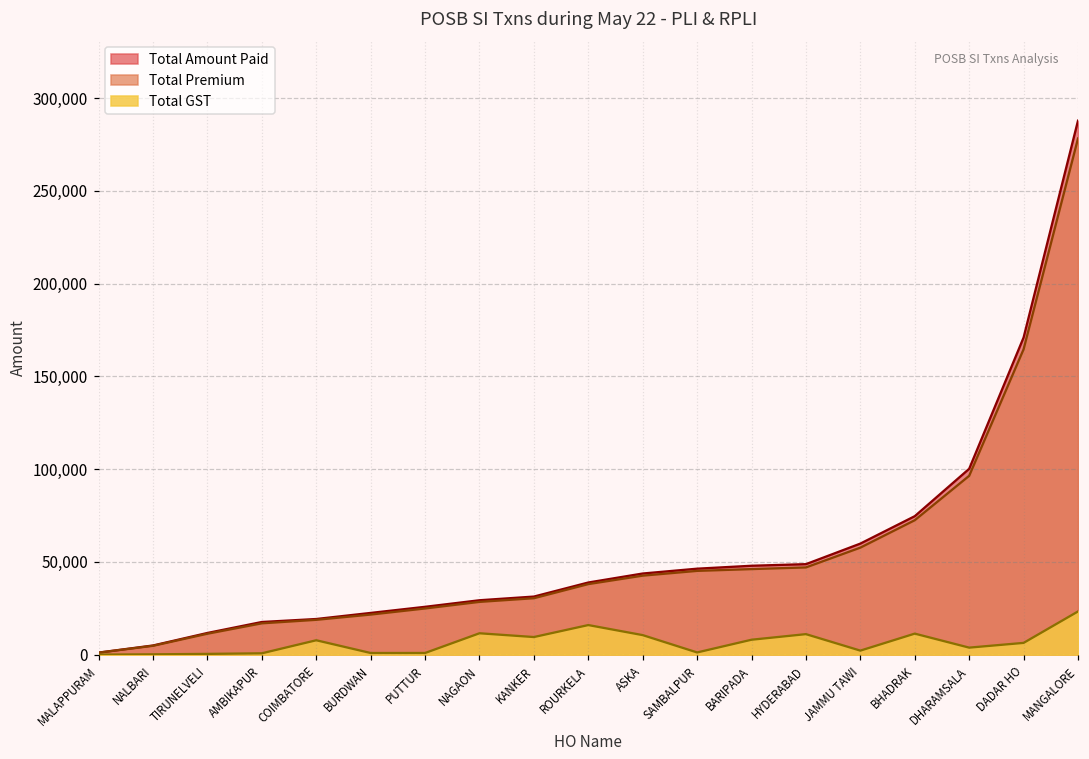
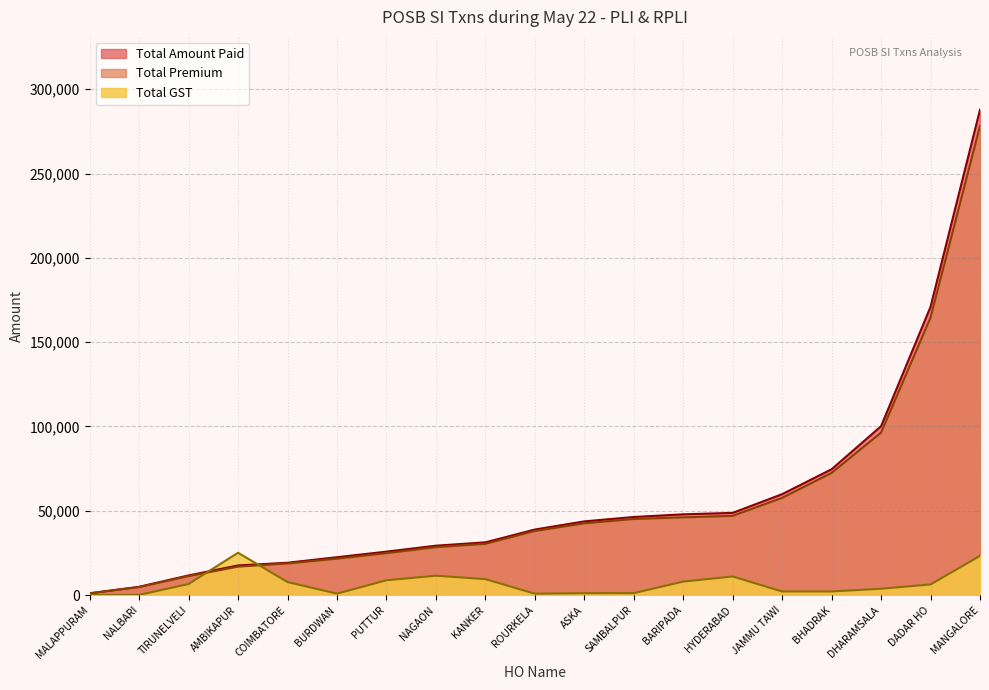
Total GST, TIRUNELVELI: 0 -> 7,000
Total GST, AMBIKAPUR: 1,000 -> 25,000
Total GST, PUTTUR: 1,000 -> 9,000
Total GST, ROURKELA: 16,000 -> 1,000
Total GST, ASKA: 11,000 -> 1,000
Total GST, BHADRAK: 11,000 -> 2,000
